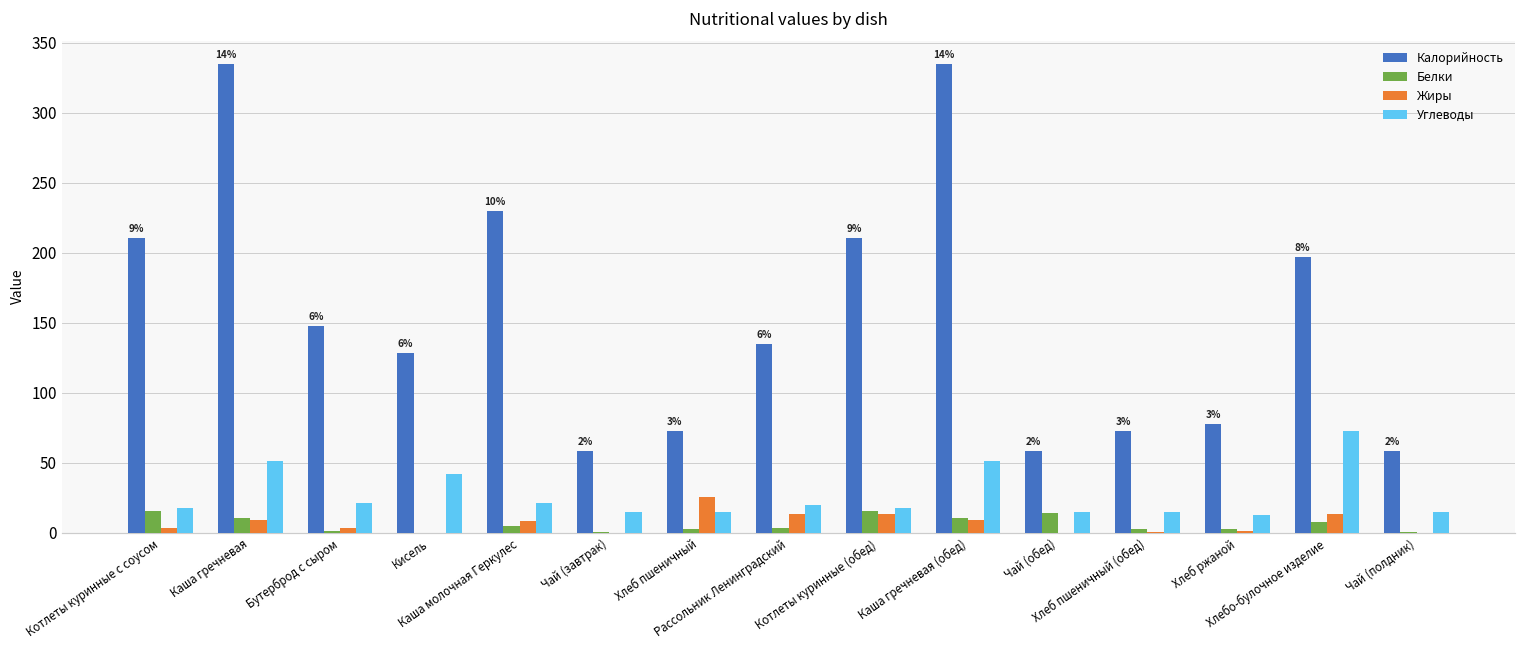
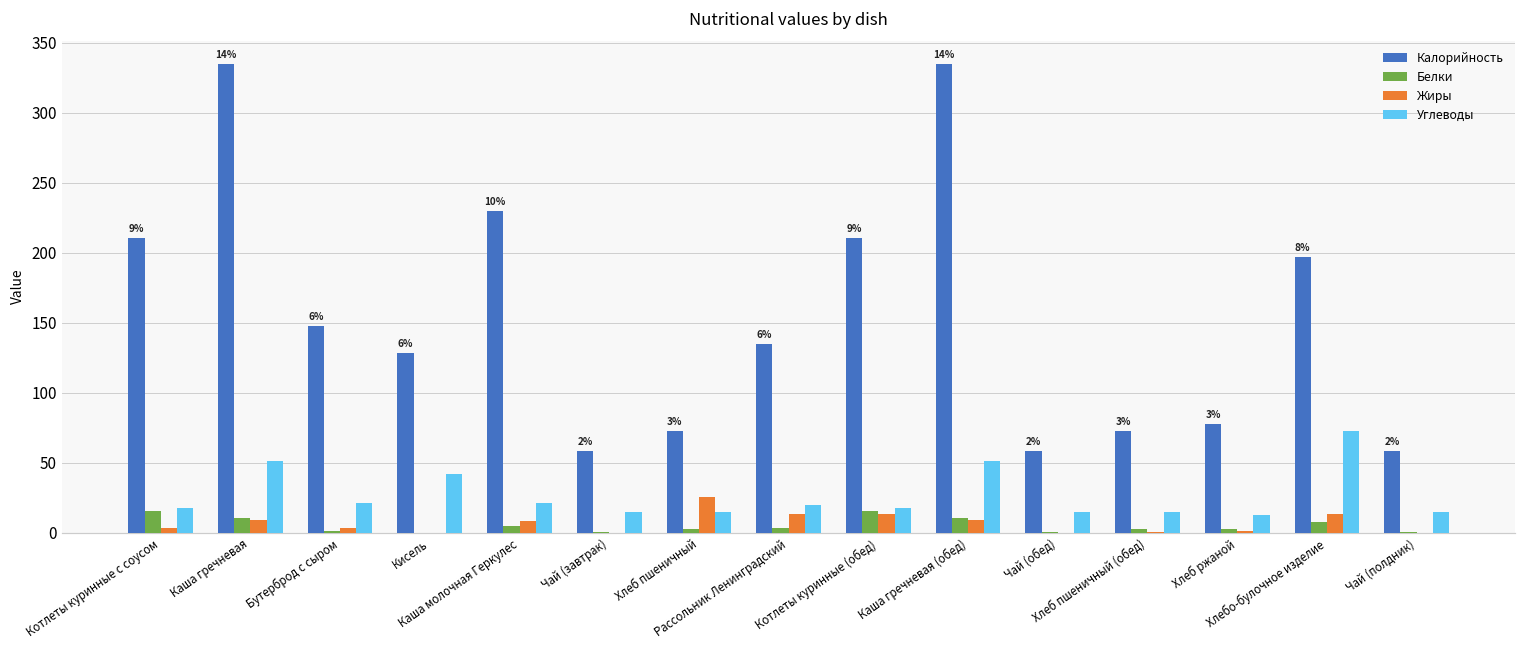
Белки, Чай (обед): 14 -> 0
